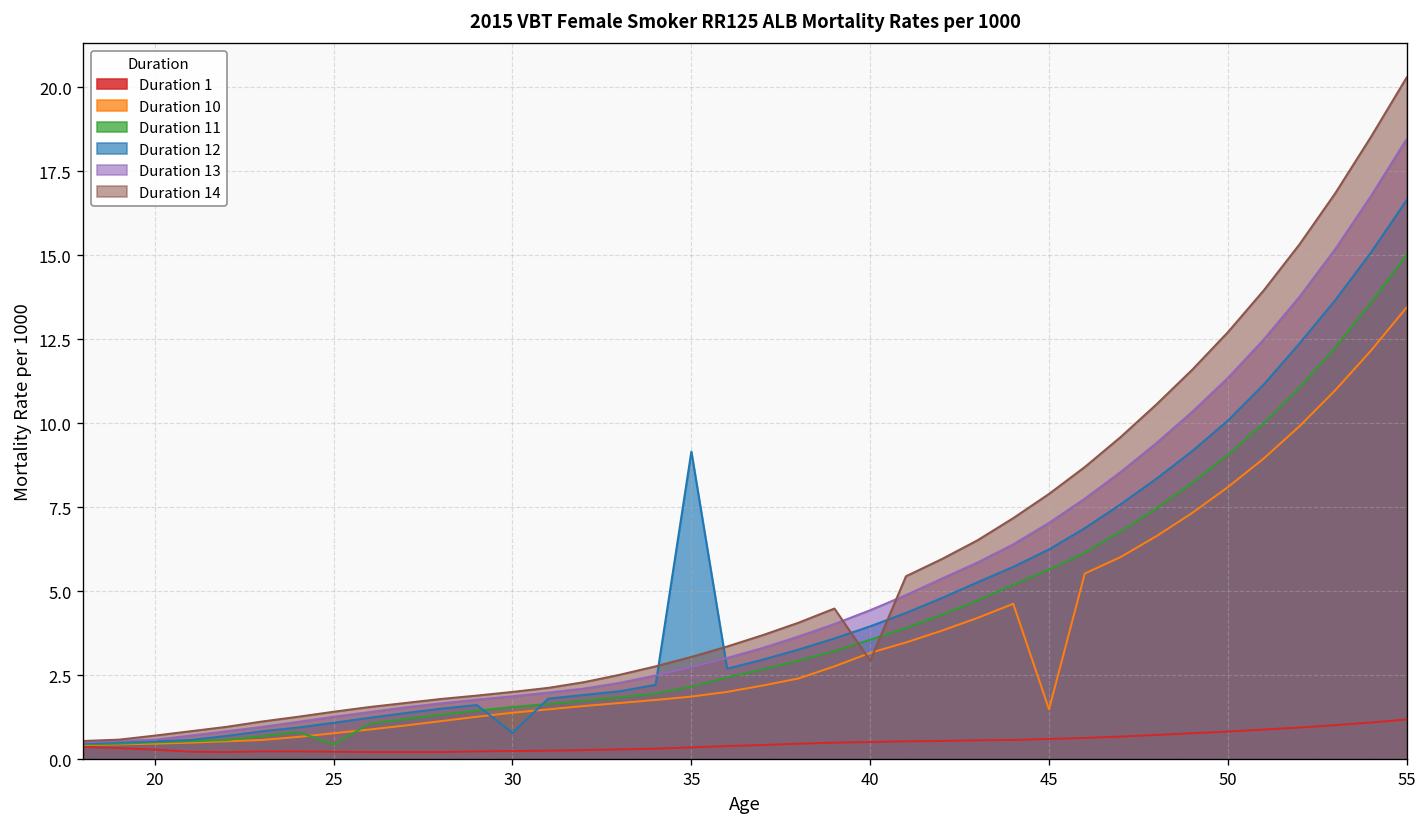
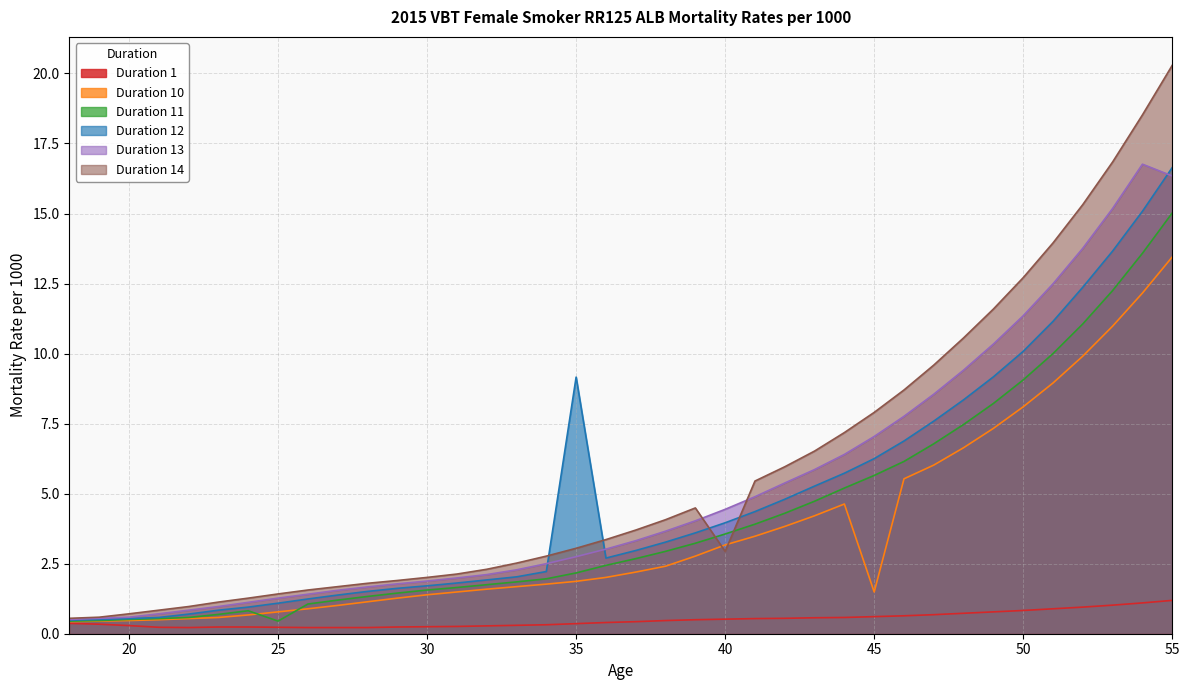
Duration 12, 30: 0.8 -> 1.7
Duration 13, 55: 18.5 -> 16.3
